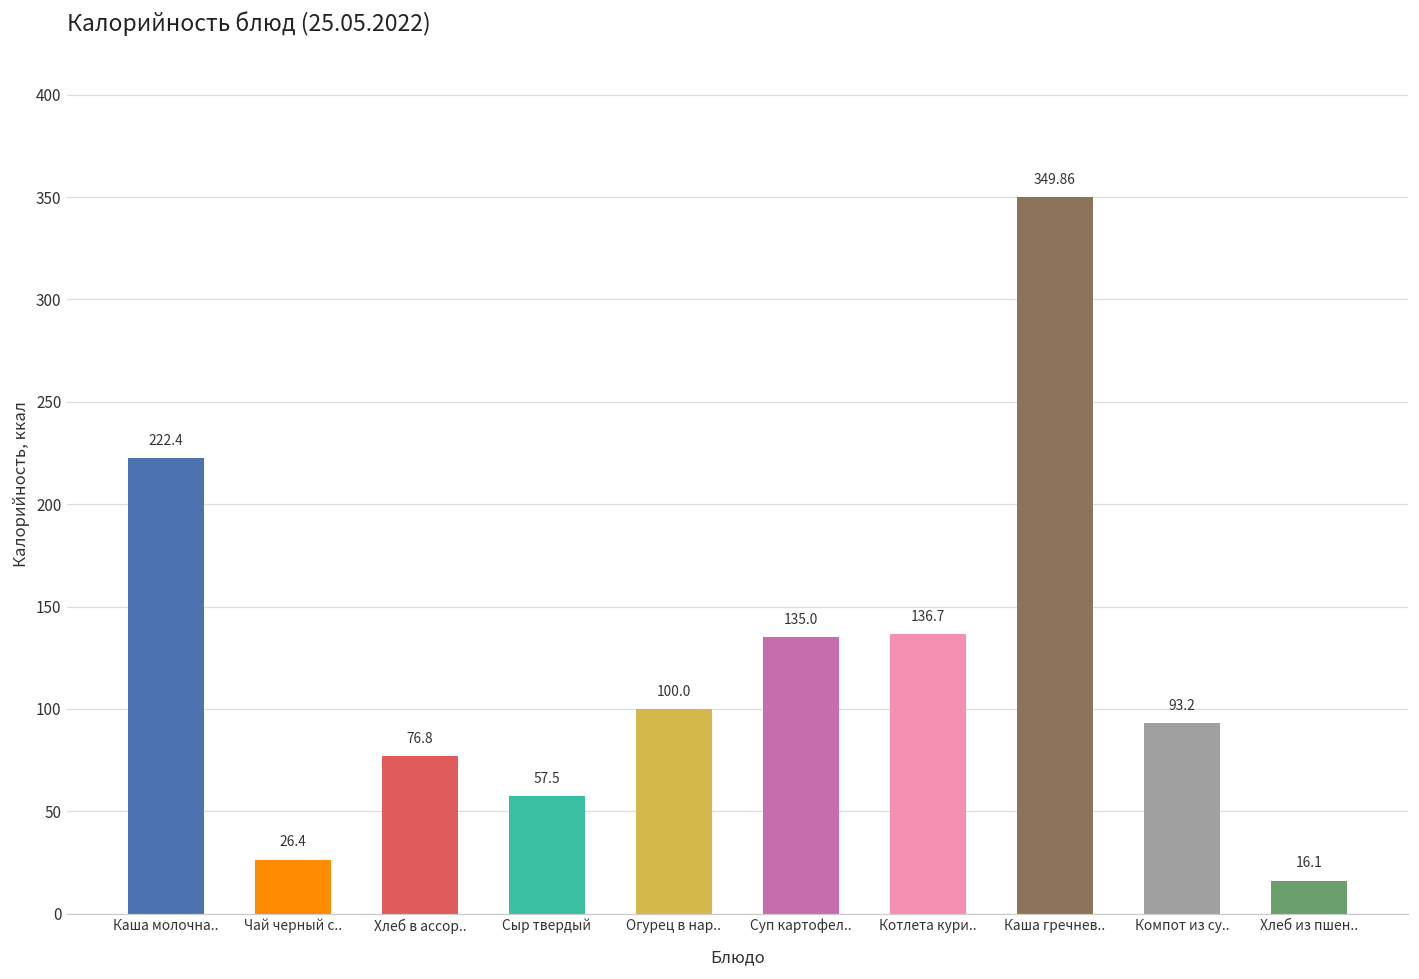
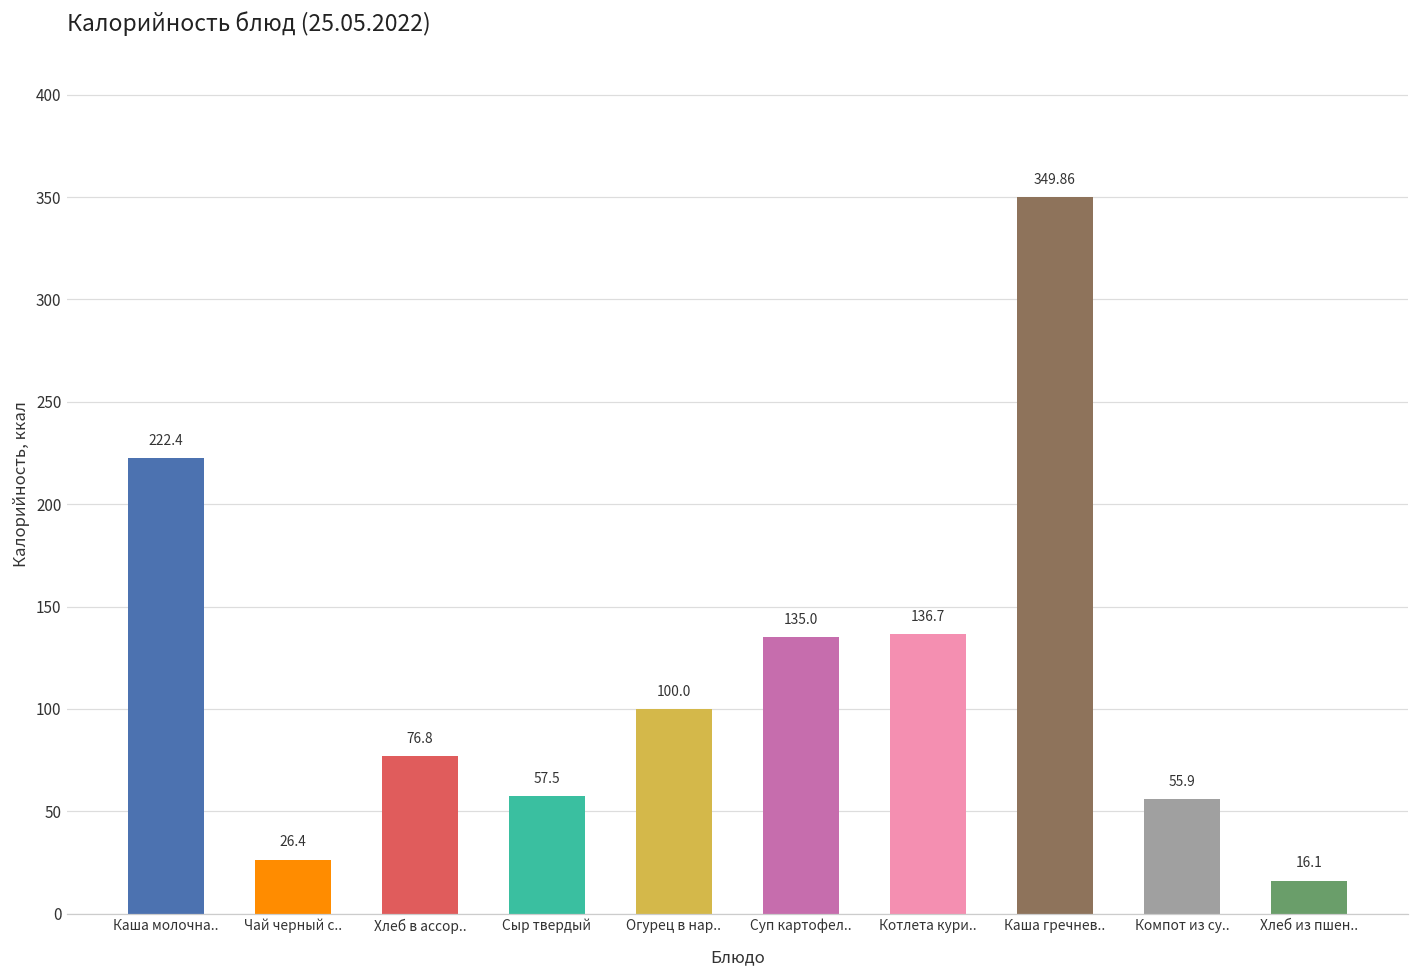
Компот из су..: 93.2 -> 55.9
